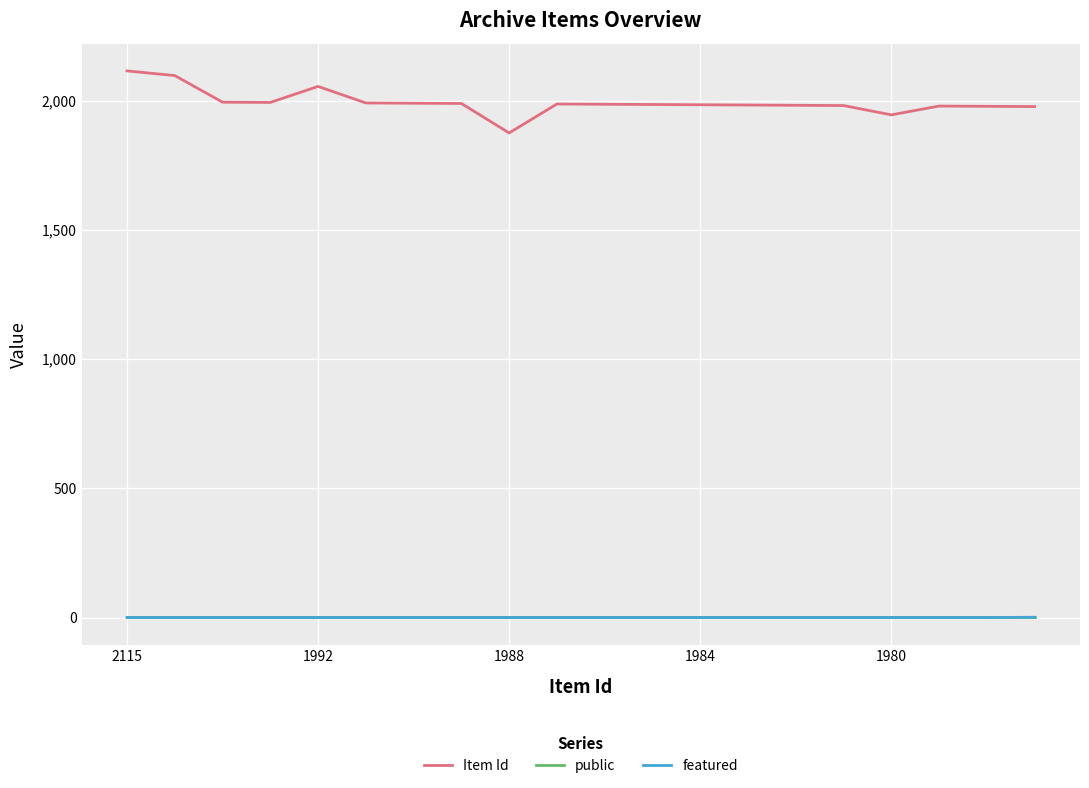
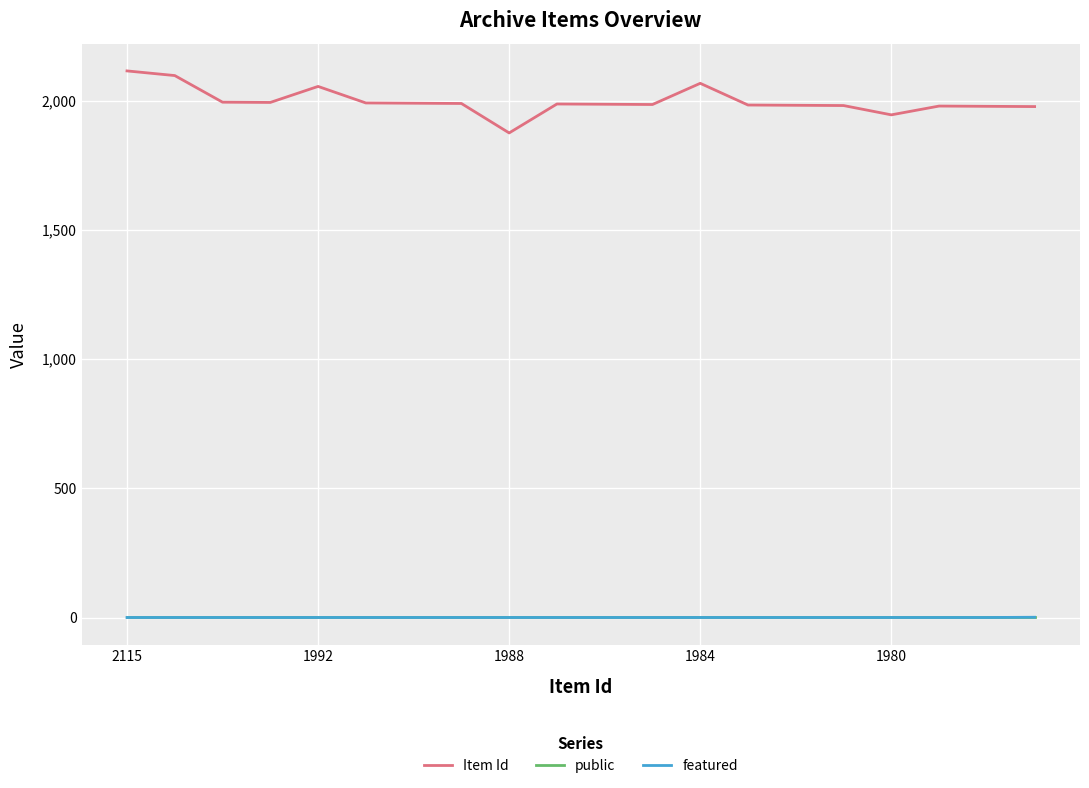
Item Id, 1984: 1,980 -> 2,070
